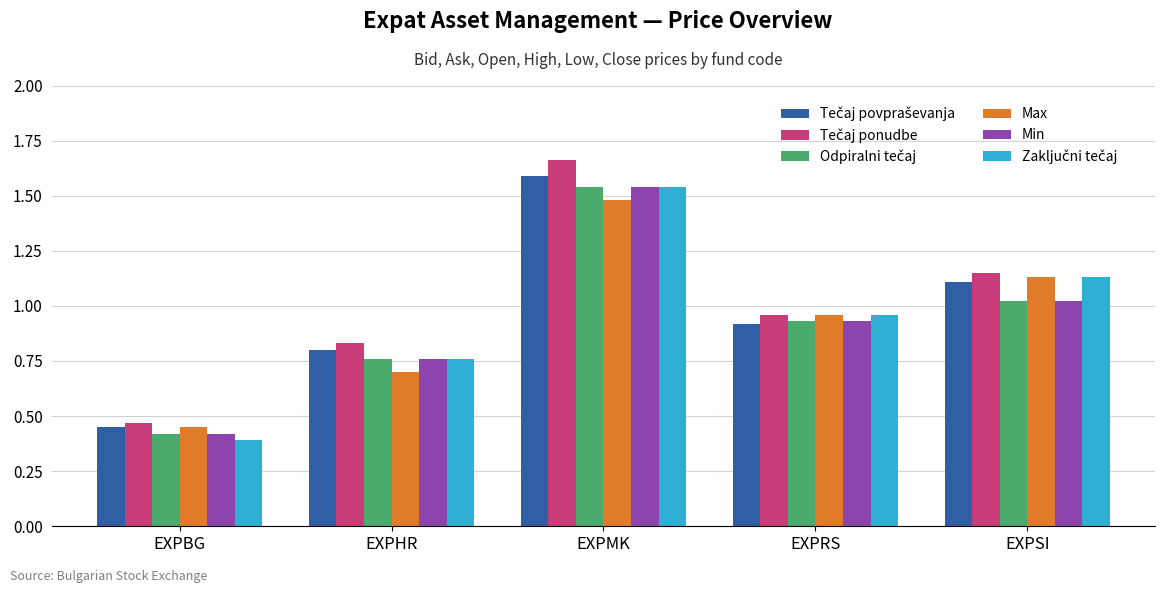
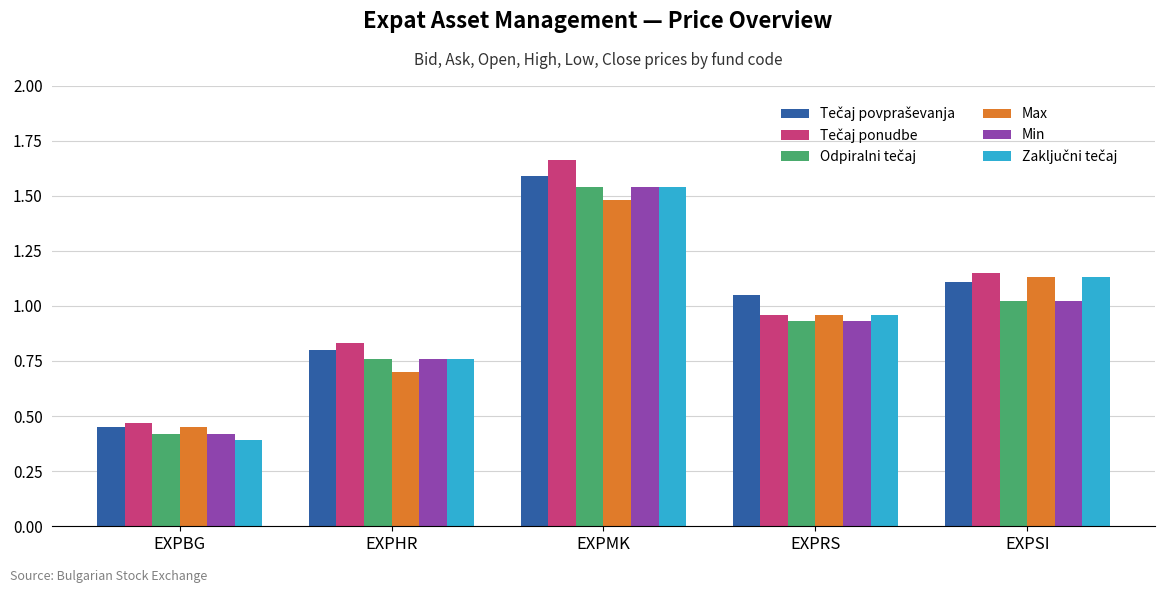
Tečaj povpraševanja, EXPRS: 0.92 -> 1.05
